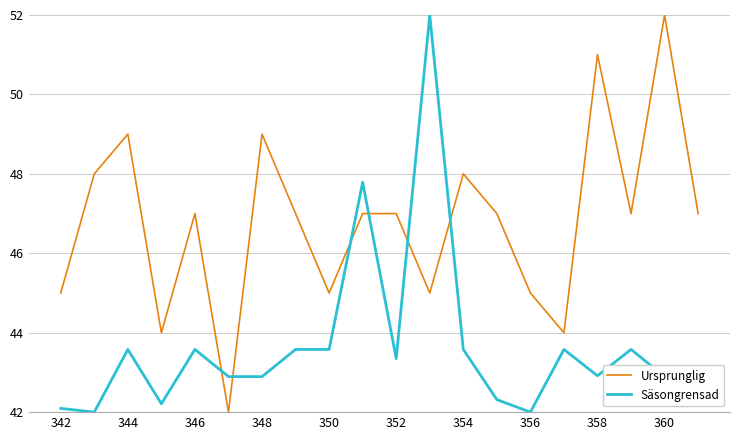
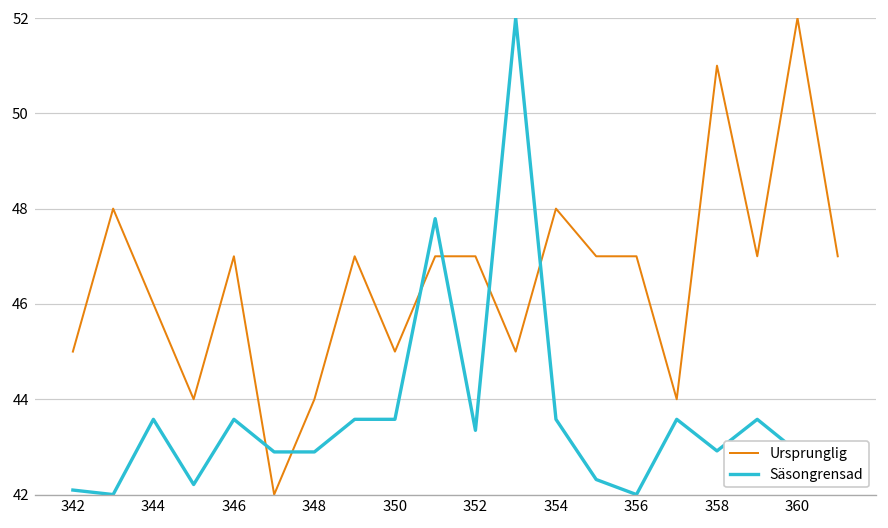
Ursprunglig, 344: 49.0 -> 46.0
Ursprunglig, 348: 49.0 -> 44.0
Ursprunglig, 356: 45.0 -> 47.0
